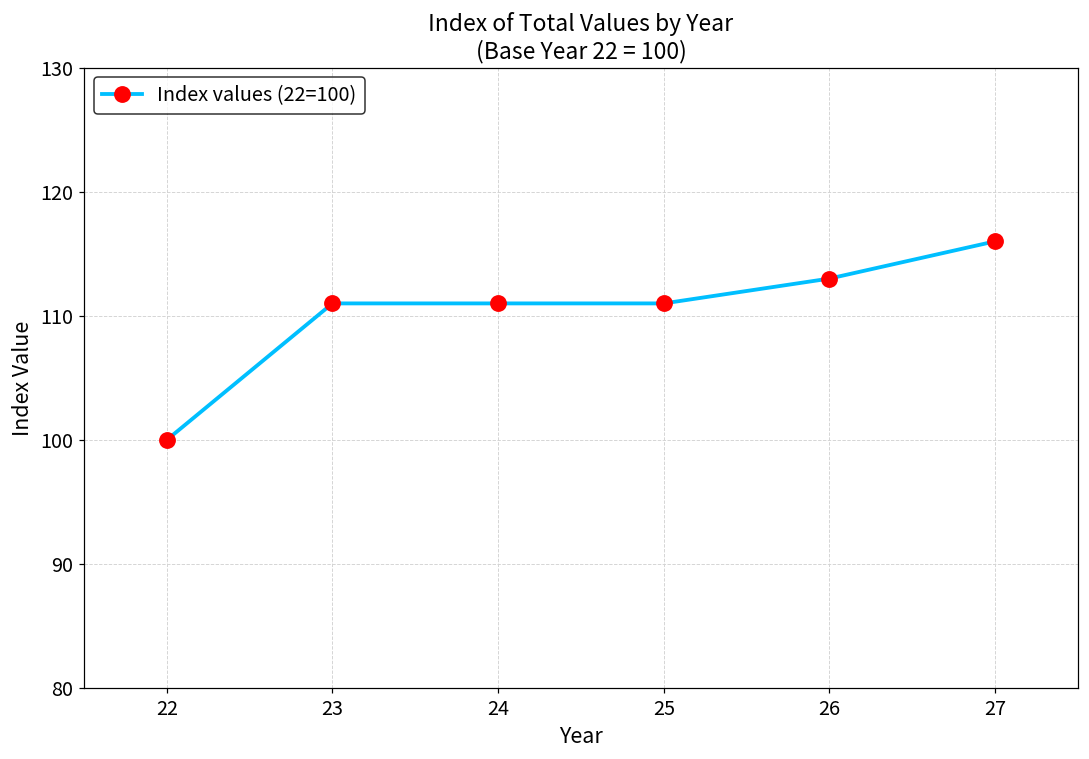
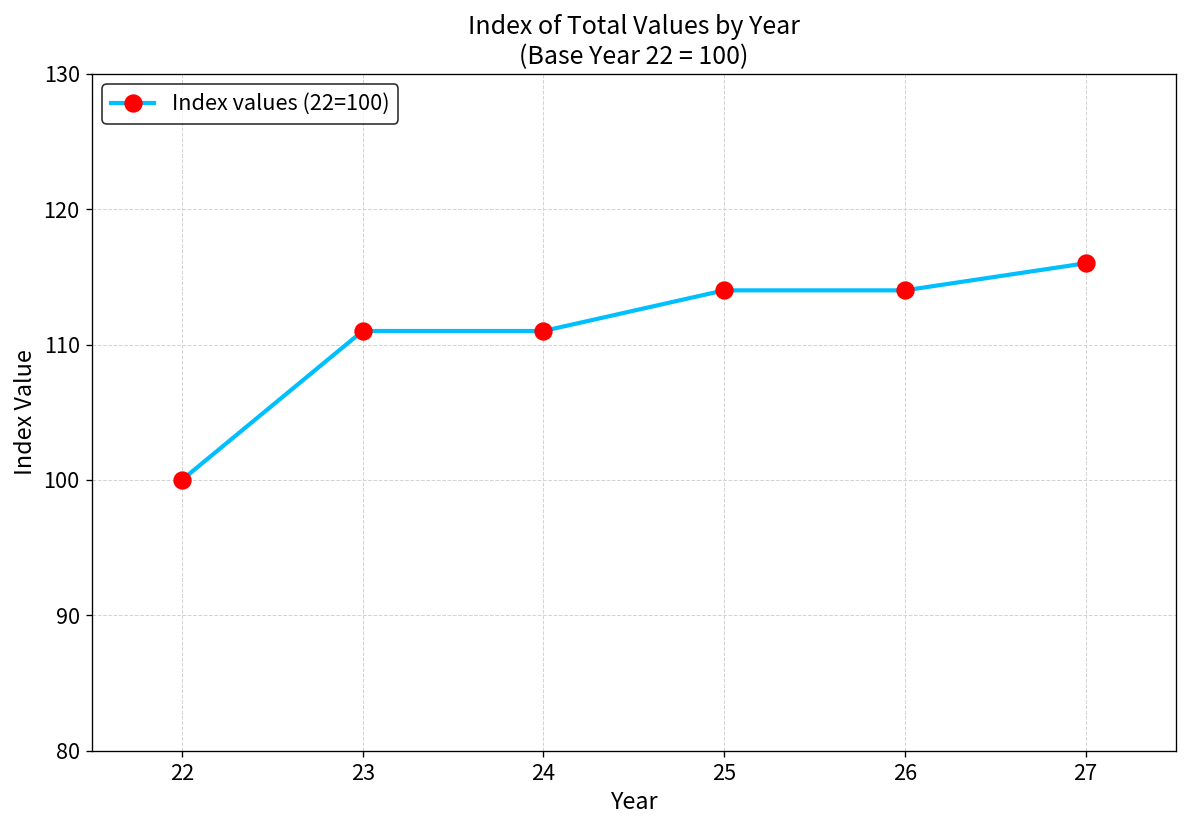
25: 111 -> 114
26: 113 -> 114
